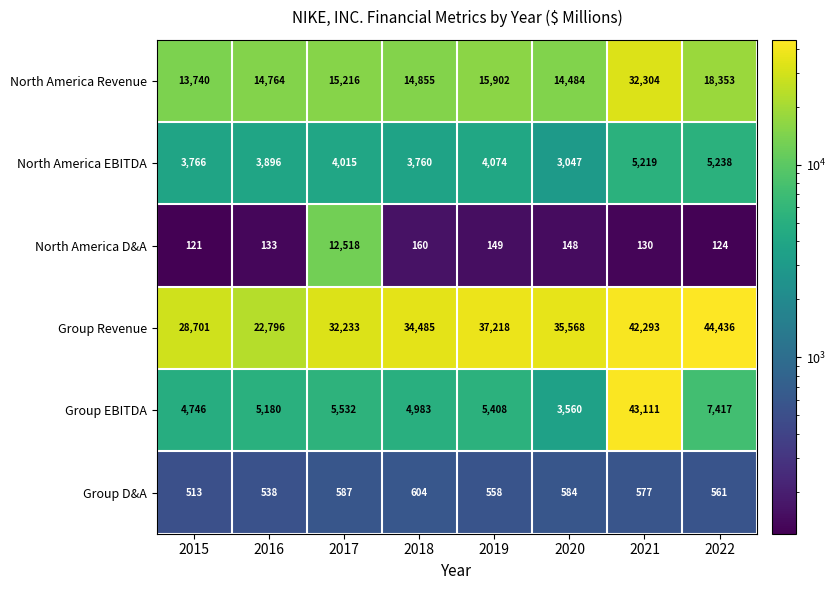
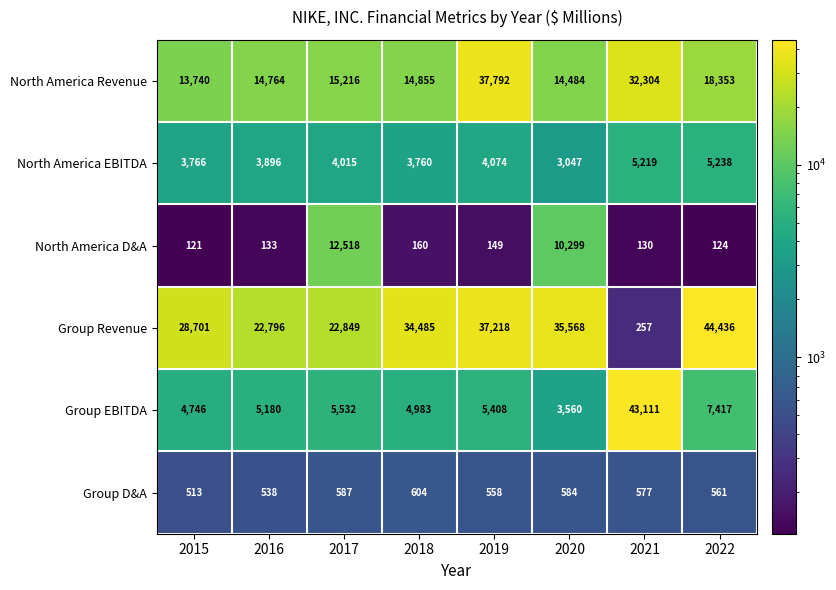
North America Revenue, 2019: 15,902 -> 37,792
North America D&A, 2020: 148 -> 10,299
Group Revenue, 2017: 32,233 -> 22,849
Group Revenue, 2021: 42,293 -> 257
